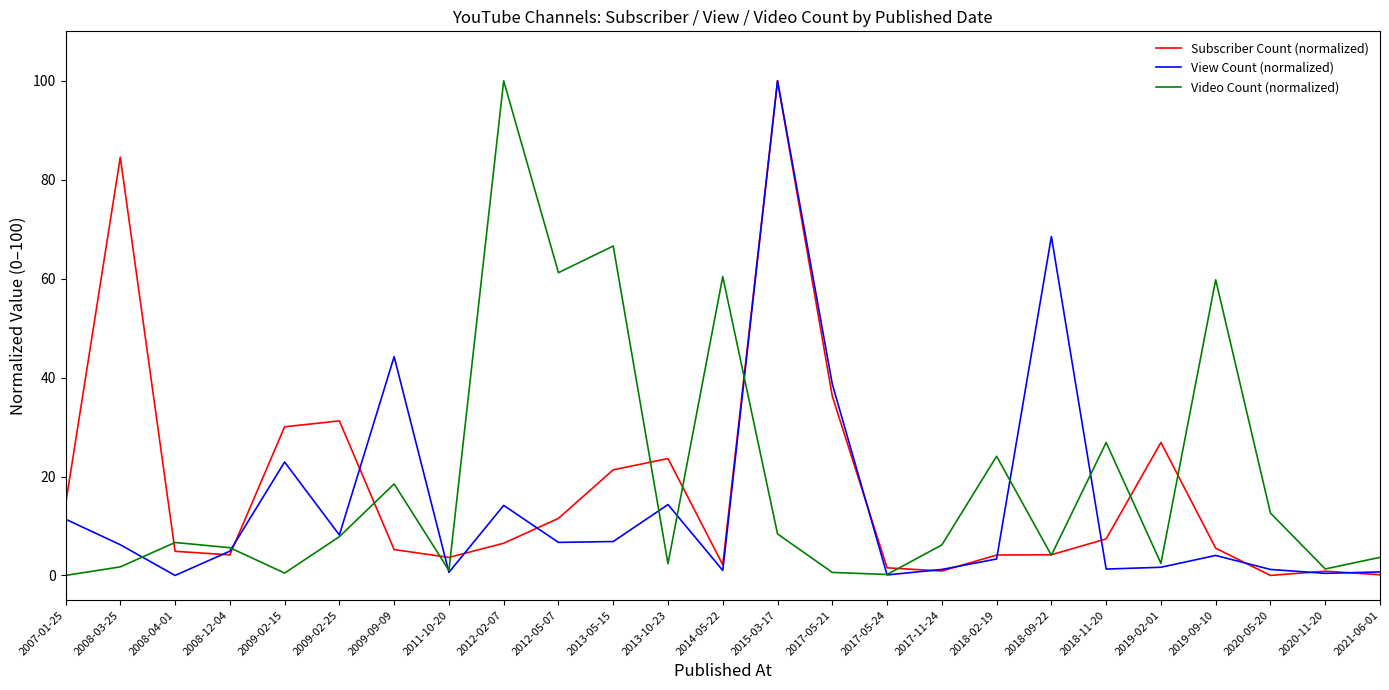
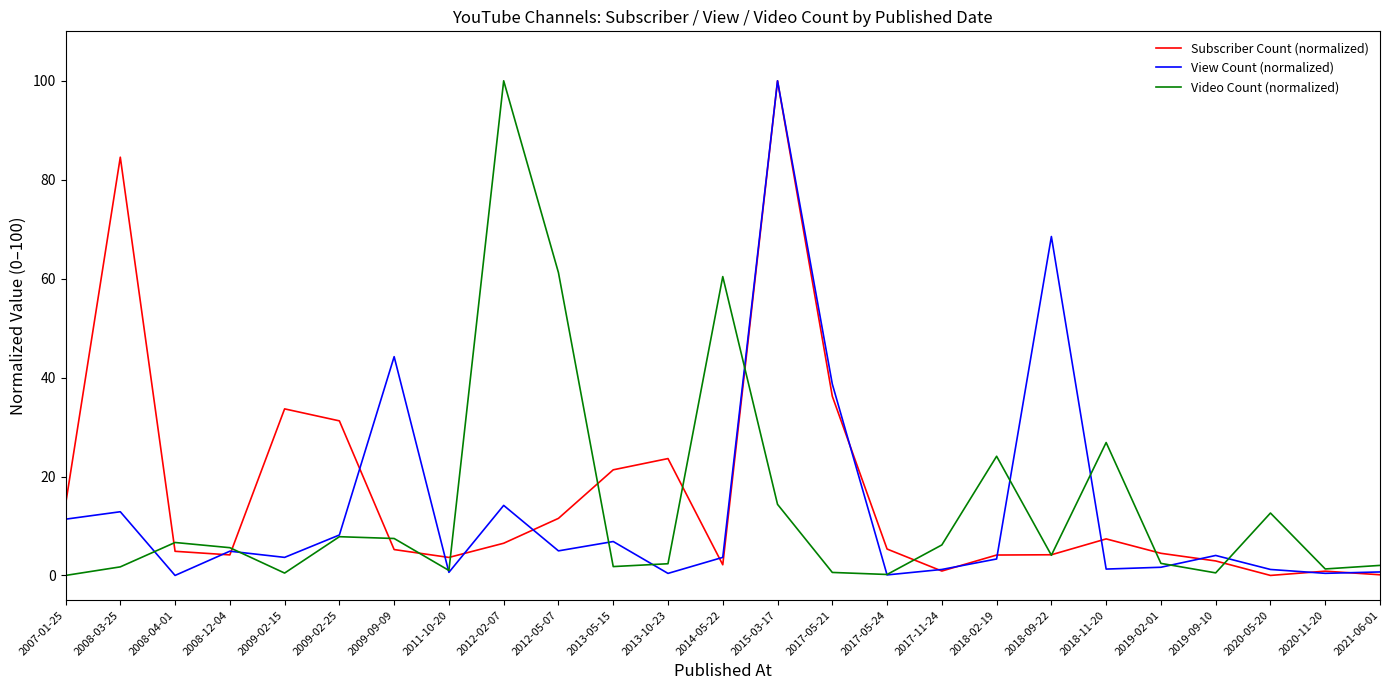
View Count (normalized), 2008-03-25: 6 -> 13
Subscriber Count (normalized), 2009-02-15: 30 -> 34
View Count (normalized), 2009-02-15: 23 -> 4
Video Count (normalized), 2009-09-09: 19 -> 7
View Count (normalized), 2012-05-07: 7 -> 5
Video Count (normalized), 2013-05-15: 67 -> 2
View Count (normalized), 2013-10-23: 14 -> 0
View Count (normalized), 2014-05-22: 1 -> 4
Video Count (normalized), 2015-03-17: 8 -> 14
Subscriber Count (normalized), 2017-05-24: 2 -> 5
Subscriber Count (normalized), 2019-02-01: 27 -> 4
Subscriber Count (normalized), 2019-09-10: 6 -> 3
Video Count (normalized), 2019-09-10: 60 -> 1
Video Count (normalized), 2021-06-01: 4 -> 2
